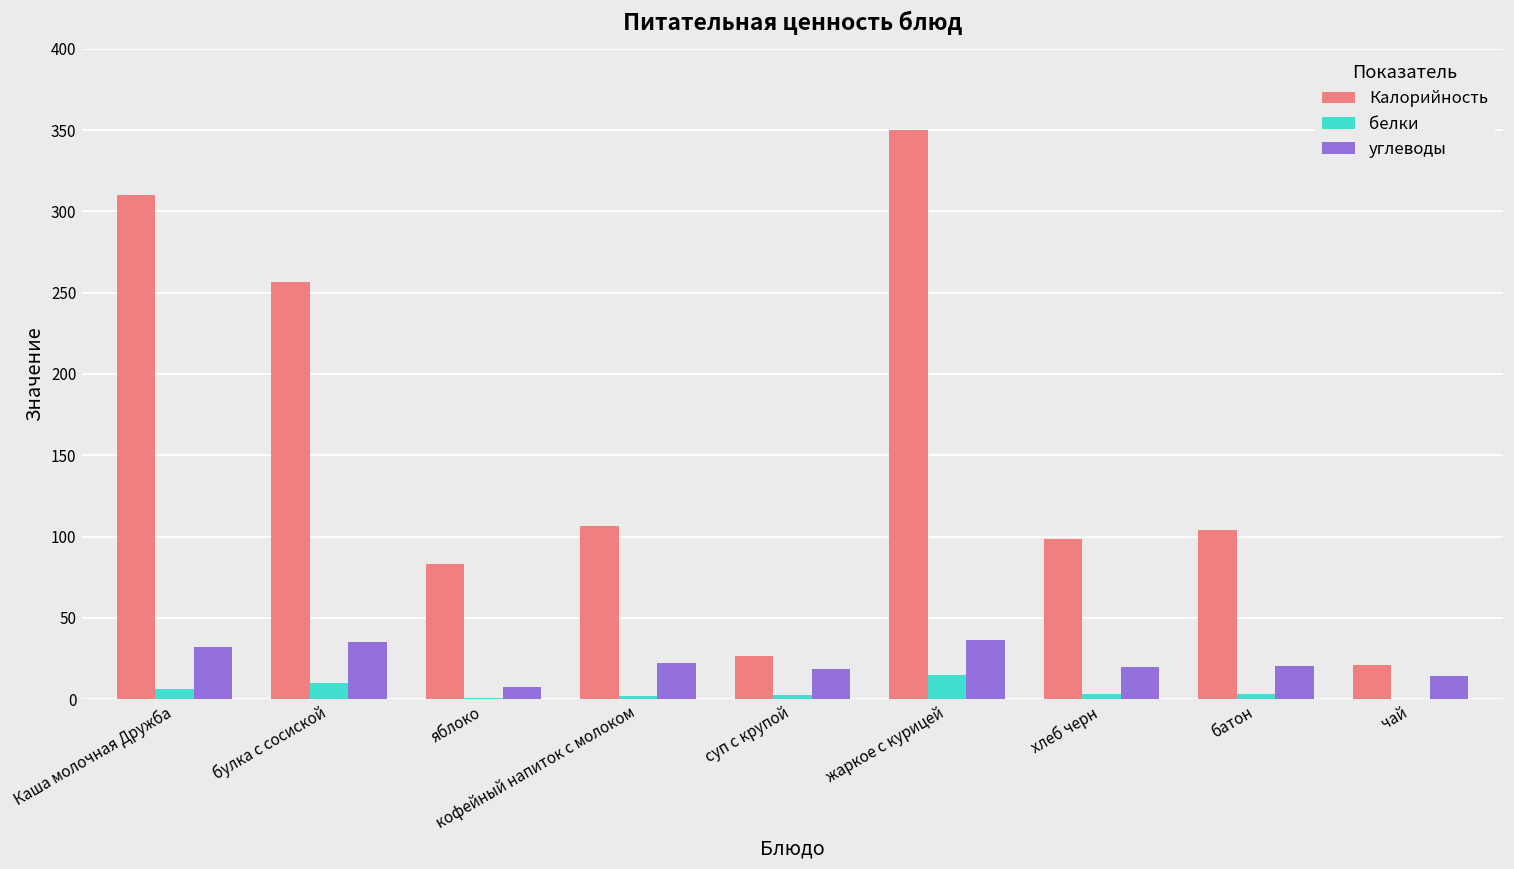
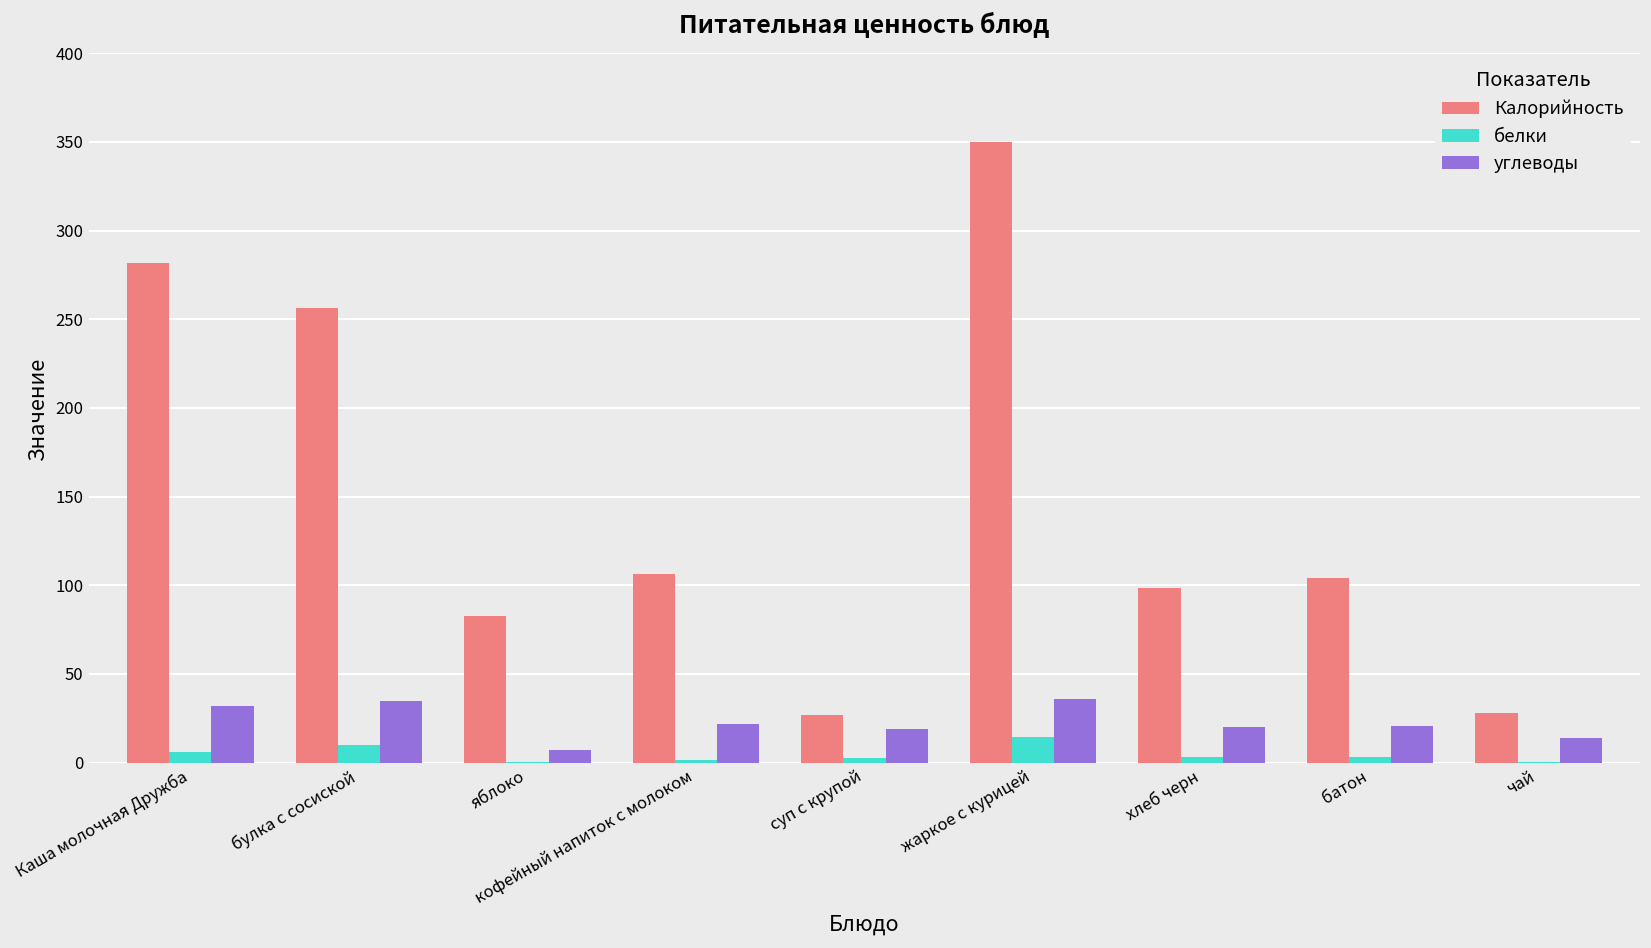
Калорийность, Каша молочная Дружба: 310 -> 282
Калорийность, чай: 21 -> 28
